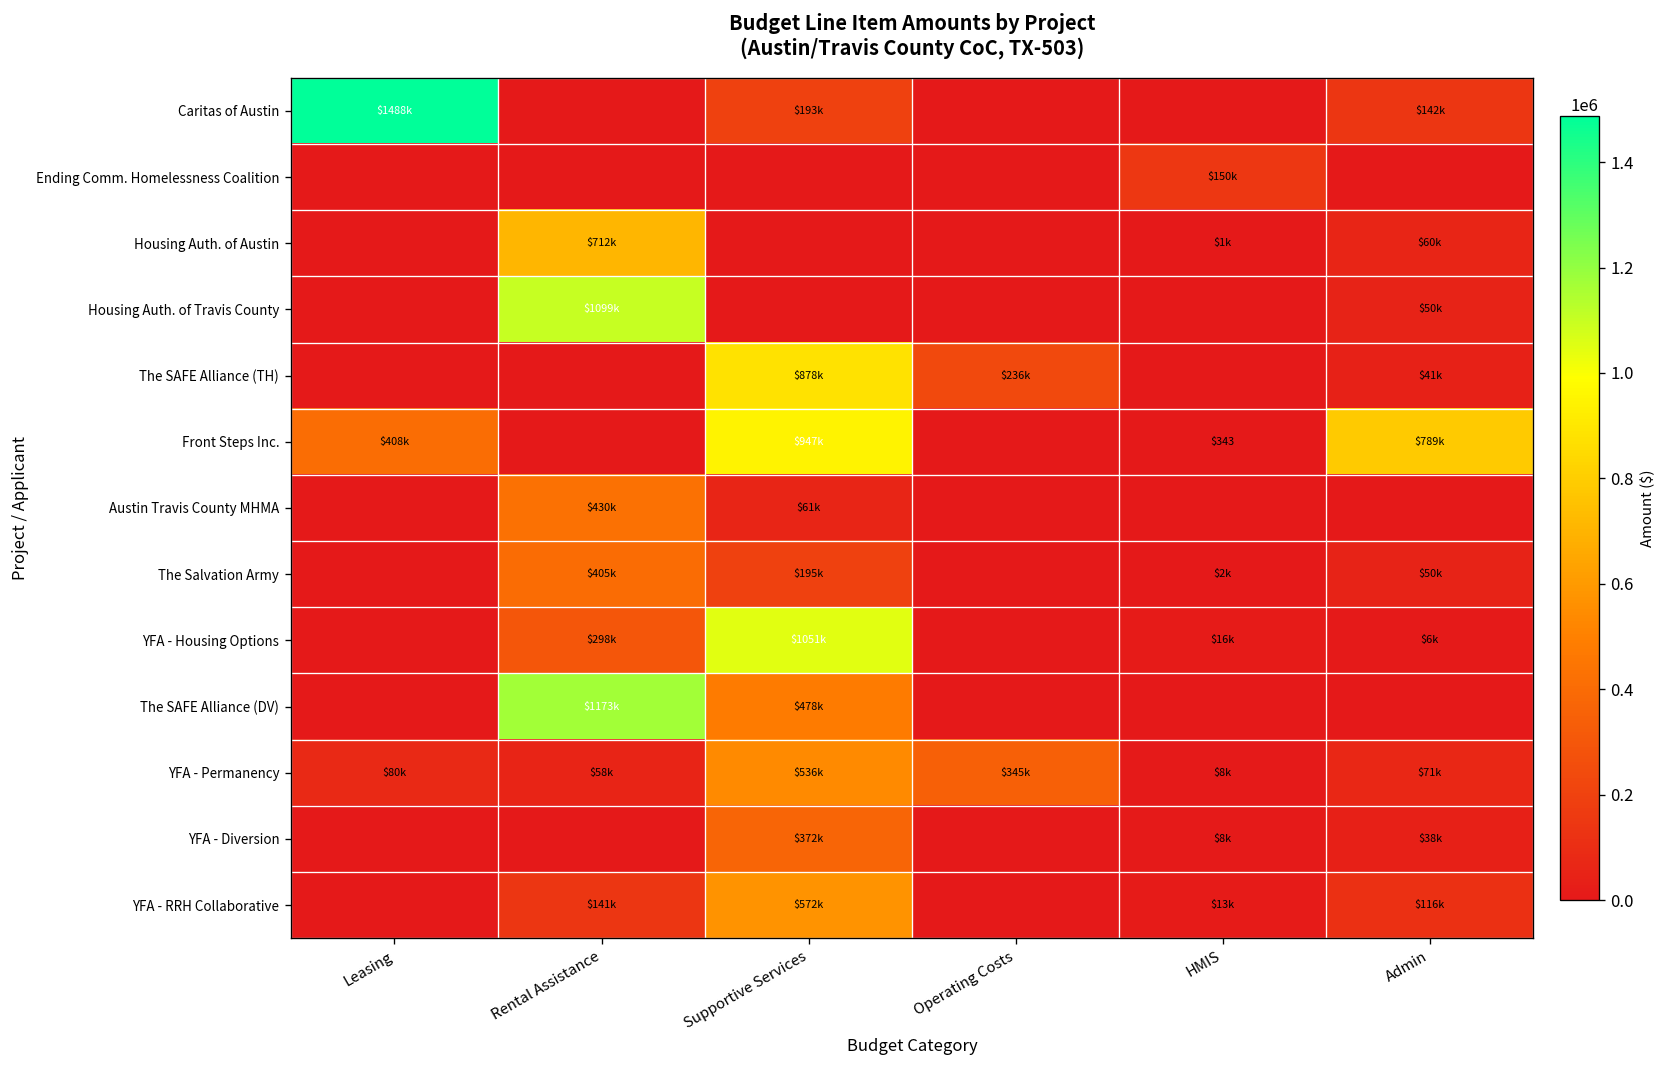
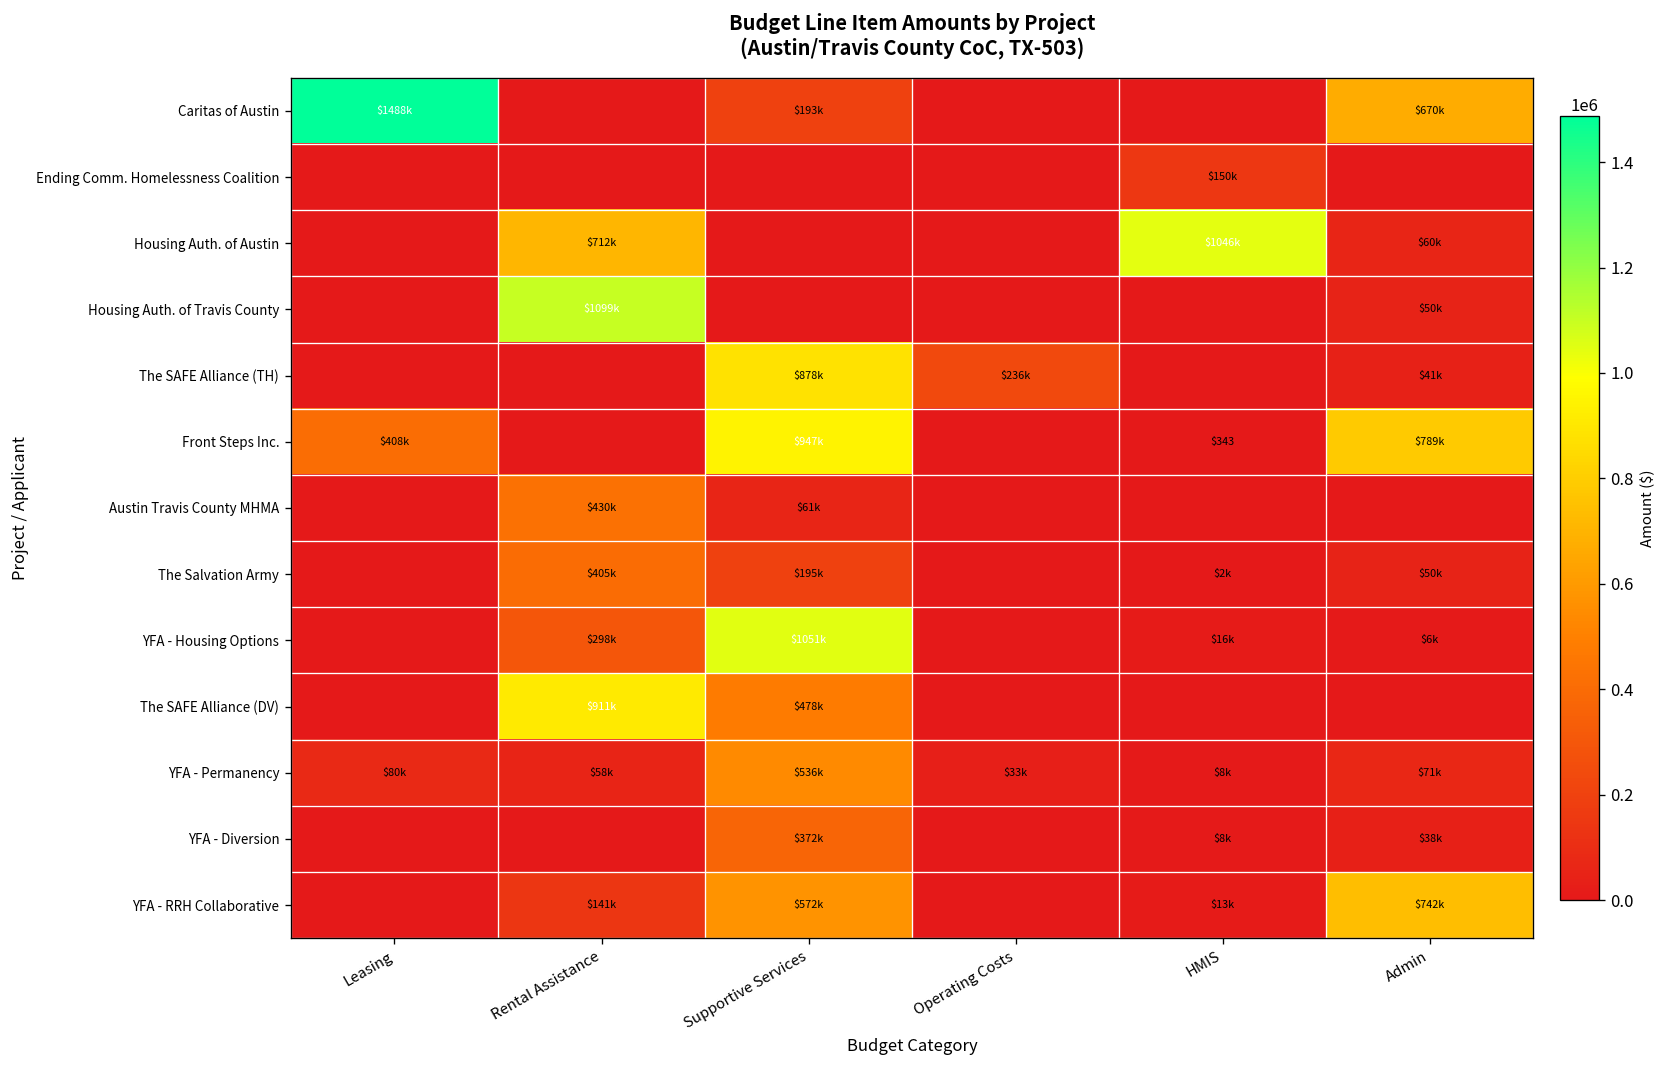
Caritas of Austin, Admin: $142k -> $670k
Housing Auth. of Austin, HMIS: $1k -> $1046k
The SAFE Alliance (DV), Rental Assistance: $1173k -> $911k
YFA - Permanency, Operating Costs: $345k -> $33k
YFA - RRH Collaborative, Admin: $116k -> $742k
